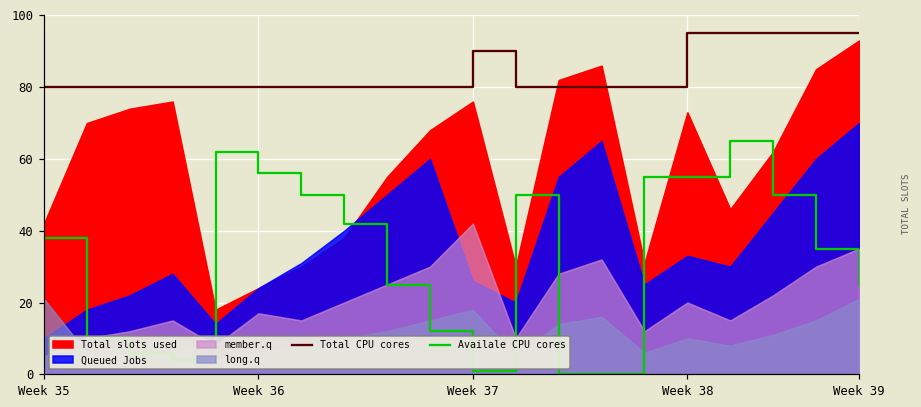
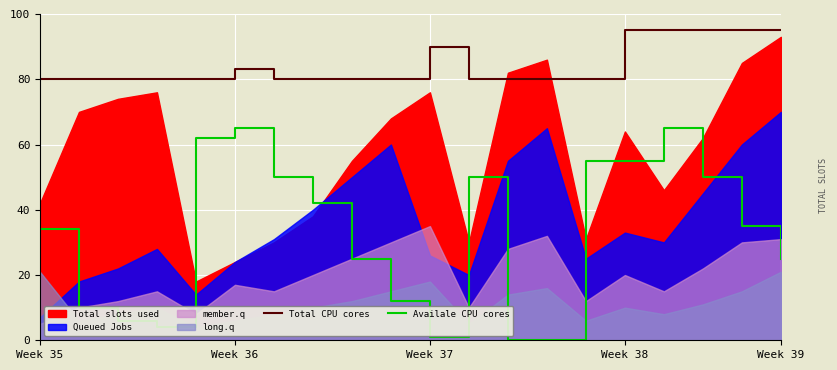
Availale CPU cores, Week 35: 38 -> 34
Queued Jobs, Week 35: 10 -> 7
Total CPU cores, Week 36: 80 -> 83
Availale CPU cores, Week 36: 56 -> 65
member.q, Week 37: 42 -> 35
Total slots used, Week 38: 73 -> 64
member.q, Week 39: 35 -> 31
